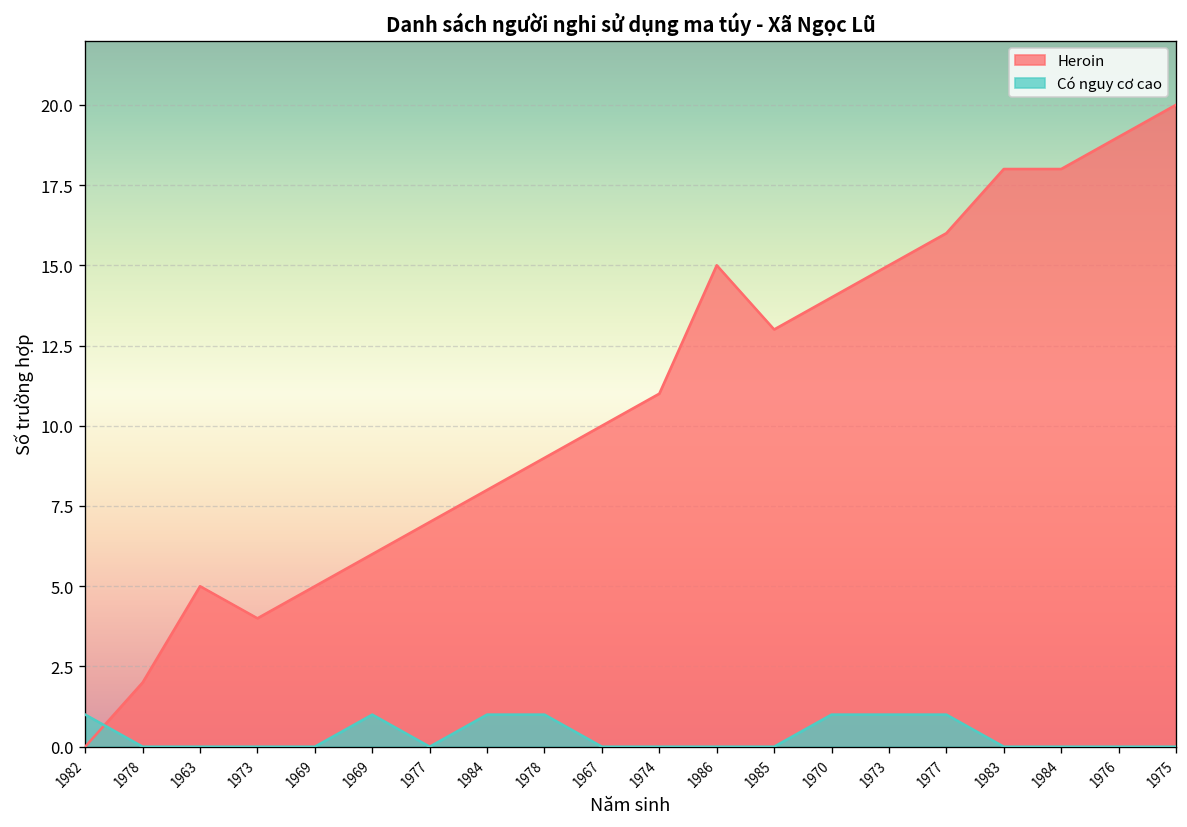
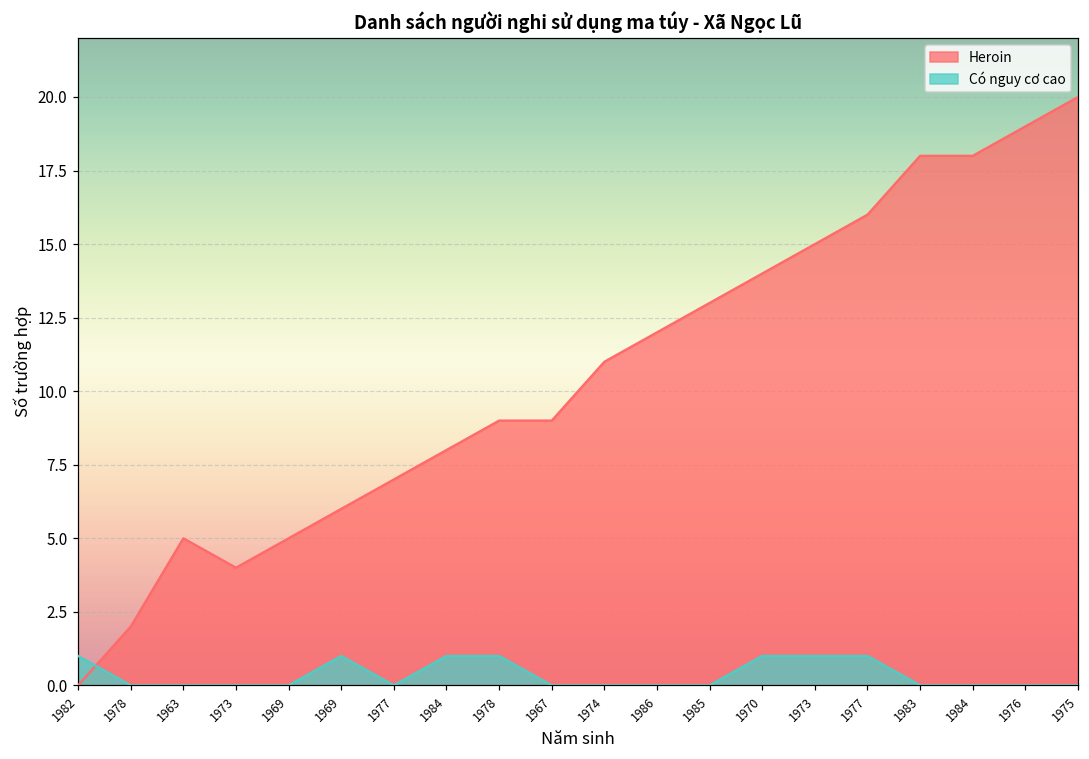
Heroin, 1967: 10 -> 9
Heroin, 1986: 15 -> 12
